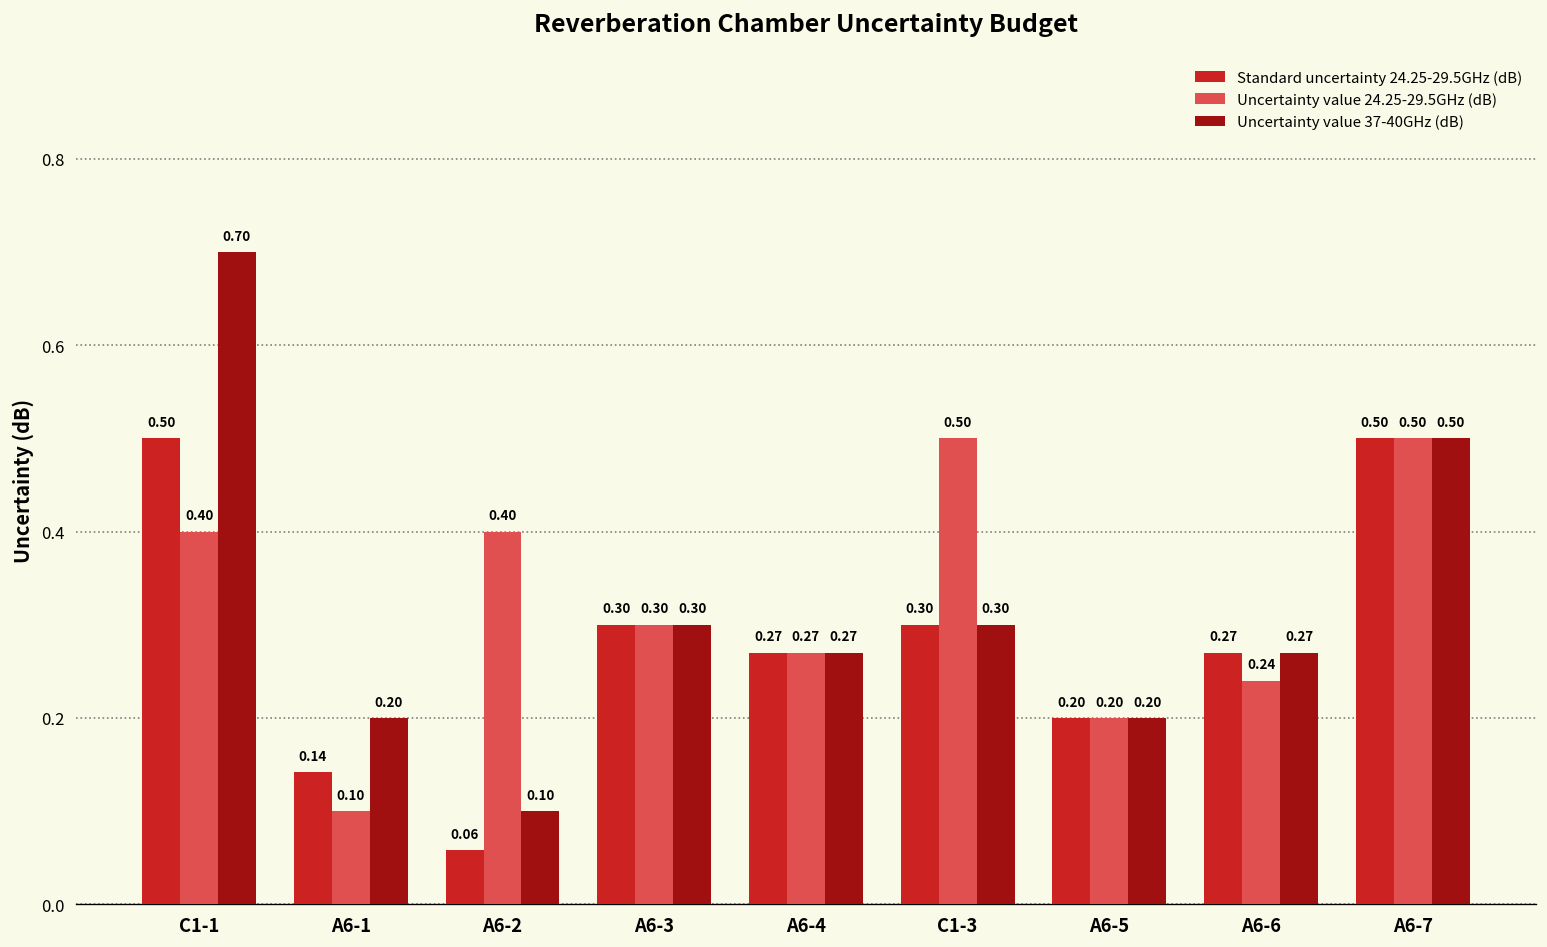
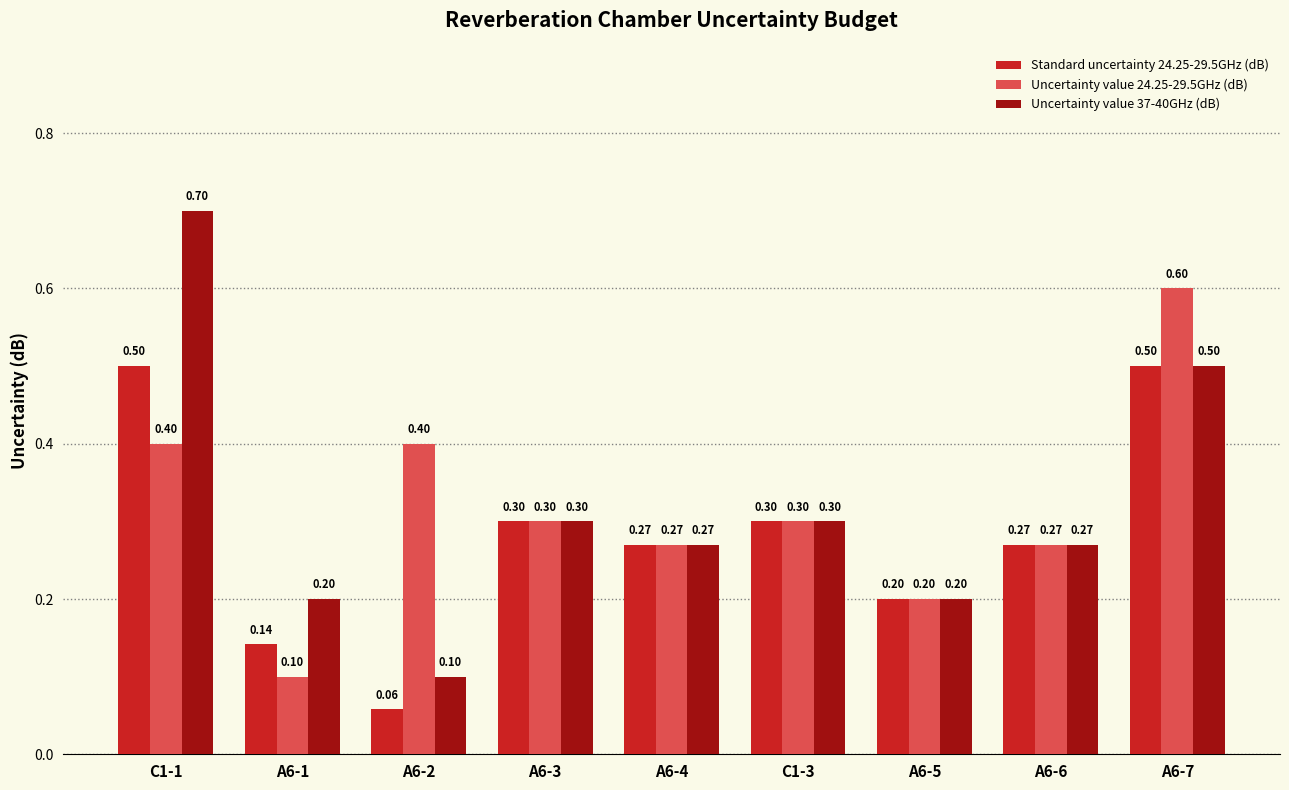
Uncertainty value 24.25-29.5GHz (dB), C1-3: 0.50 -> 0.30
Uncertainty value 24.25-29.5GHz (dB), A6-6: 0.24 -> 0.27
Uncertainty value 24.25-29.5GHz (dB), A6-7: 0.50 -> 0.60
